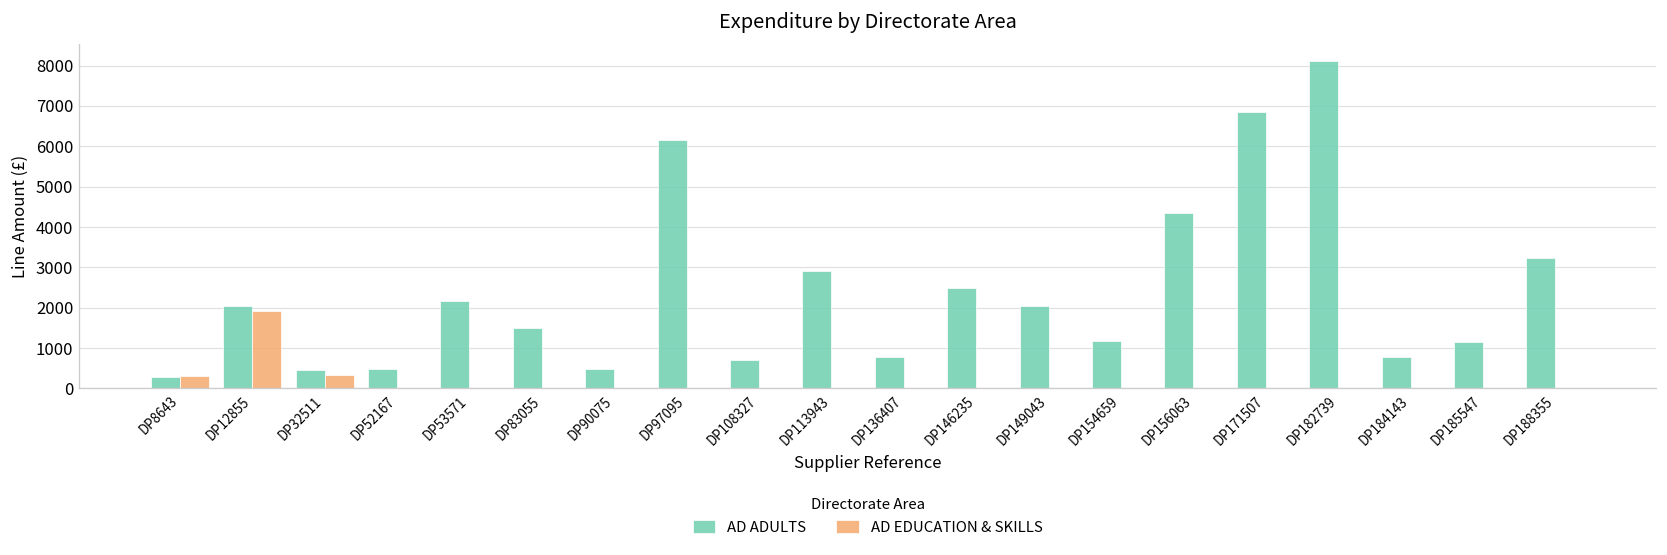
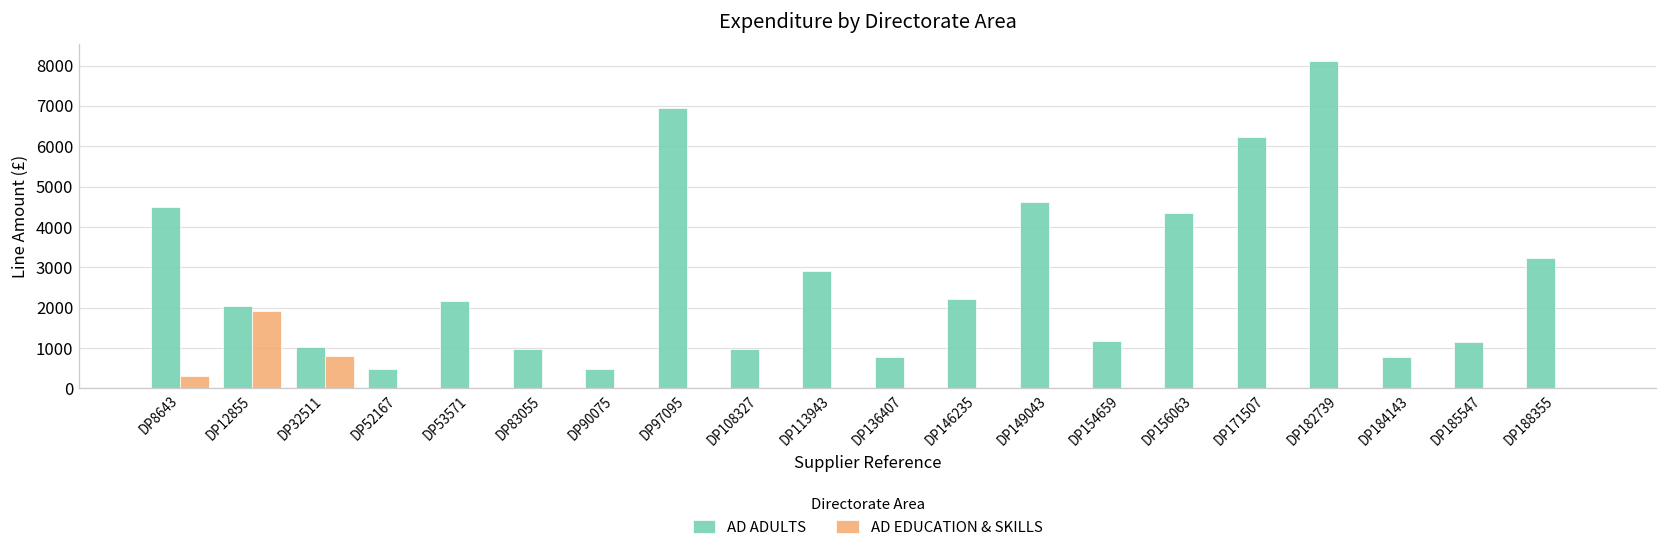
AD ADULTS, DP8643: 300 -> 4500
AD ADULTS, DP32511: 500 -> 1000
AD EDUCATION & SKILLS, DP32511: 300 -> 800
AD ADULTS, DP83055: 1500 -> 1000
AD ADULTS, DP97095: 6200 -> 6900
AD ADULTS, DP108327: 700 -> 1000
AD ADULTS, DP146235: 2500 -> 2200
AD ADULTS, DP149043: 2000 -> 4600
AD ADULTS, DP171507: 6800 -> 6200
